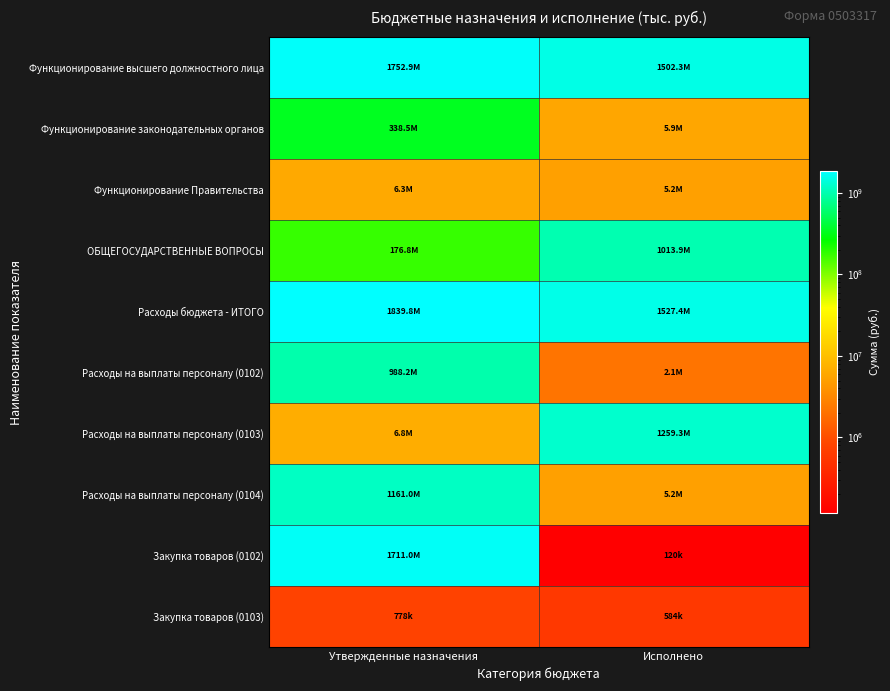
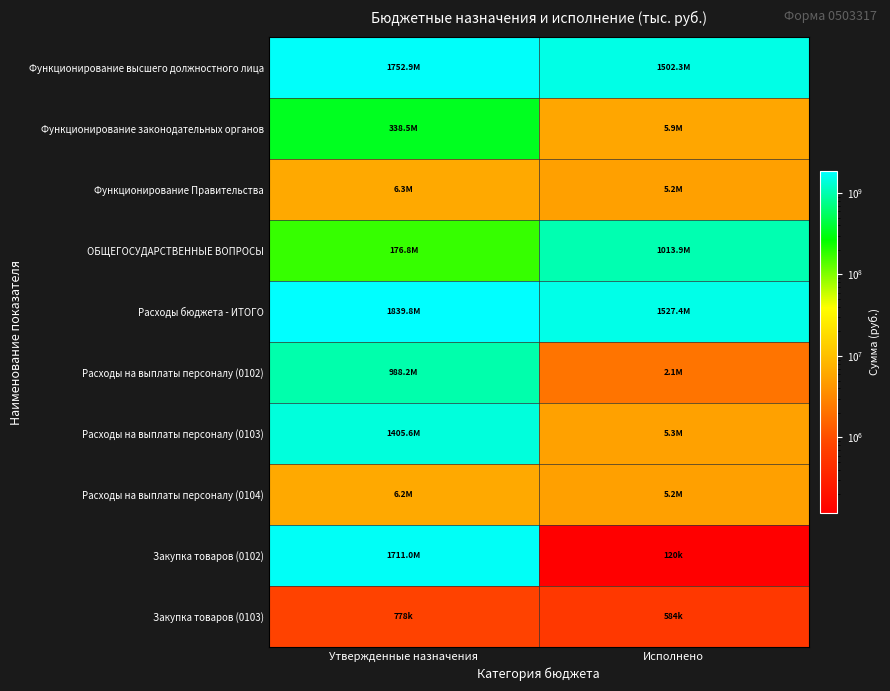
Расходы на выплаты персоналу (0103), Утвержденные назначения: 6.8M -> 1405.6M
Расходы на выплаты персоналу (0103), Исполнено: 1259.3M -> 5.3M
Расходы на выплаты персоналу (0104), Утвержденные назначения: 1161.0M -> 6.2M
